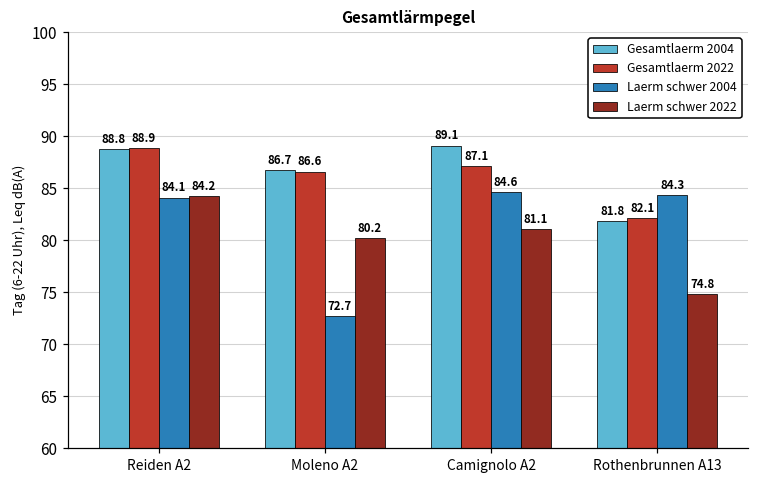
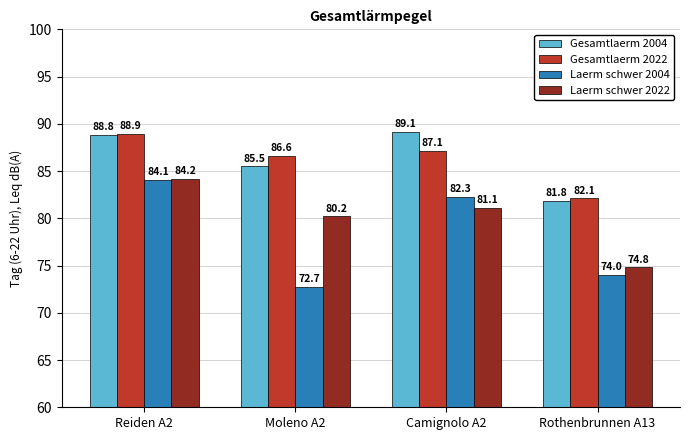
Gesamtlaerm 2004, Moleno A2: 86.7 -> 85.5
Laerm schwer 2004, Camignolo A2: 84.6 -> 82.3
Laerm schwer 2004, Rothenbrunnen A13: 84.3 -> 74.0
